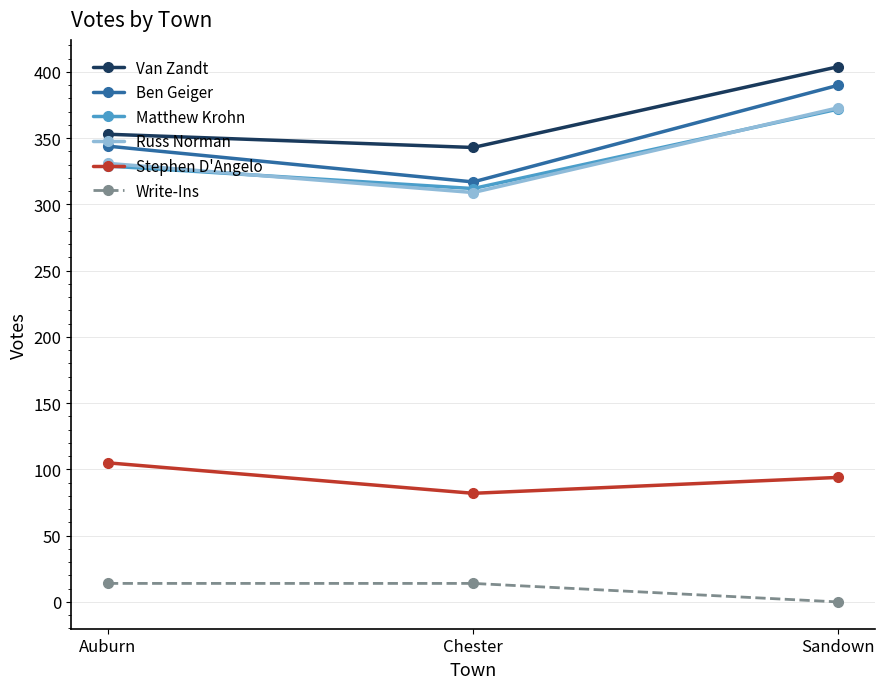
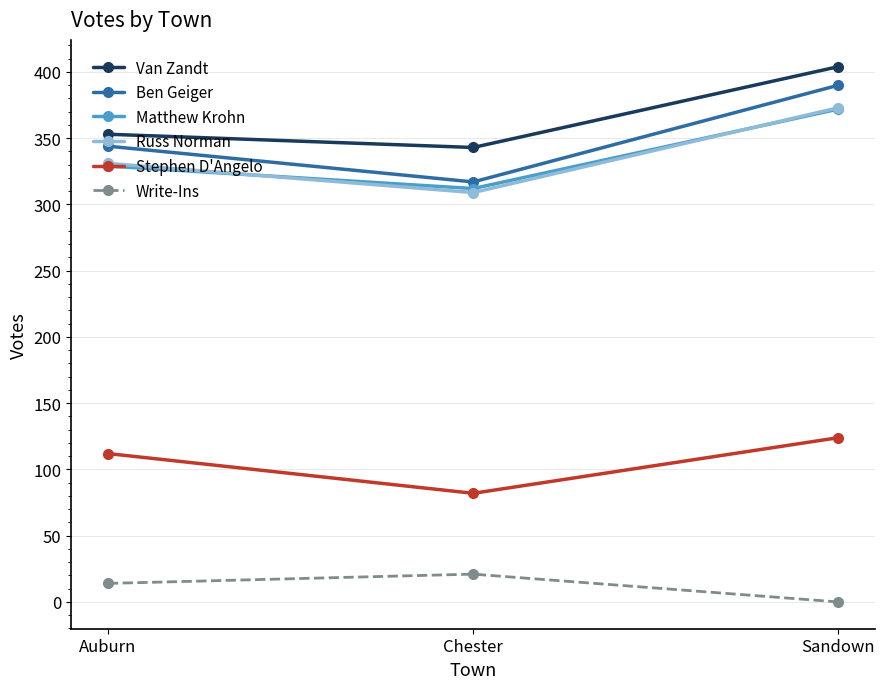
Stephen D'Angelo, Auburn: 105 -> 112
Write-Ins, Chester: 14 -> 21
Stephen D'Angelo, Sandown: 94 -> 124
